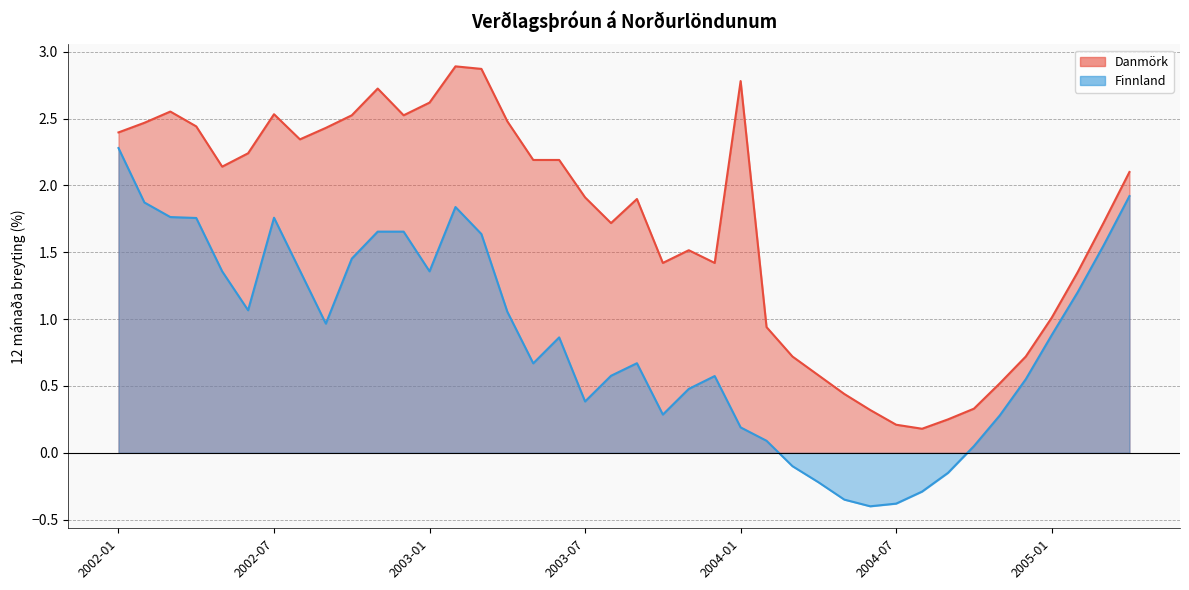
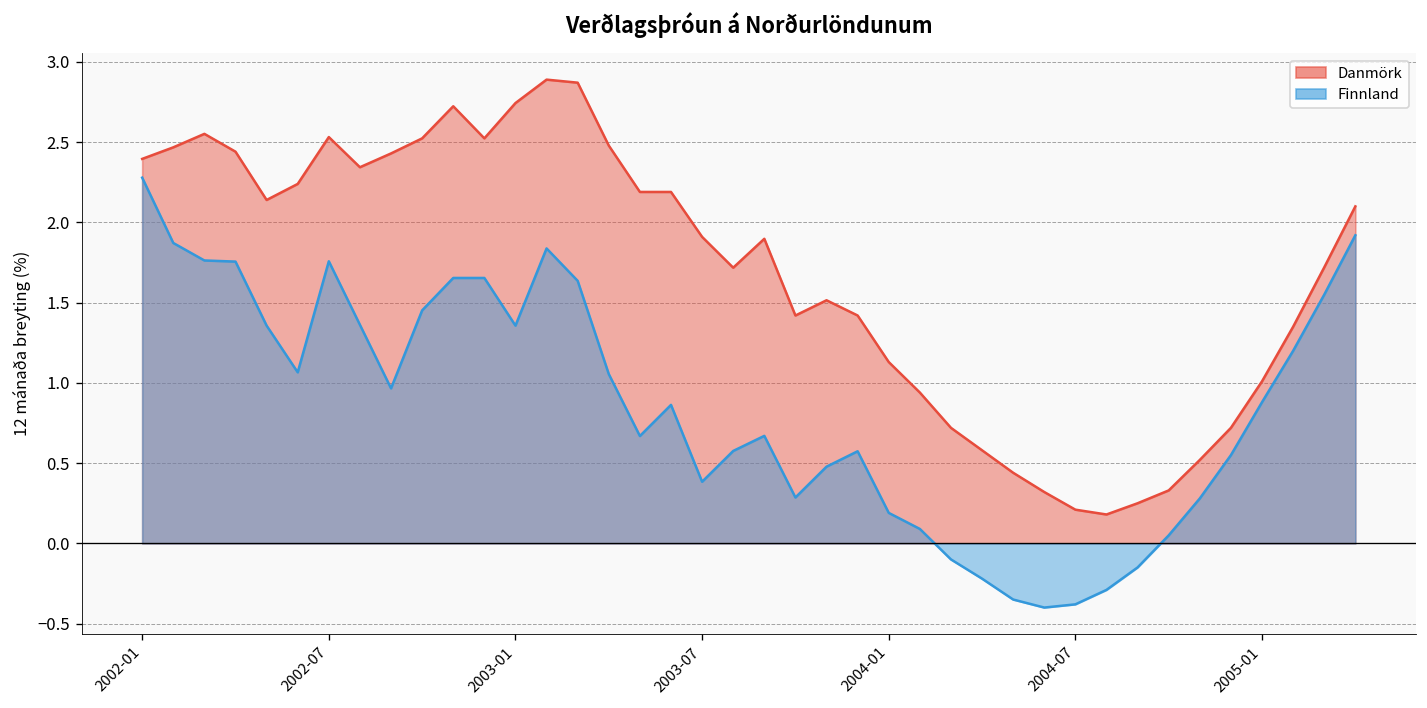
Danmörk, 2003-01: 2.62 -> 2.74
Danmörk, 2004-01: 2.78 -> 1.13
